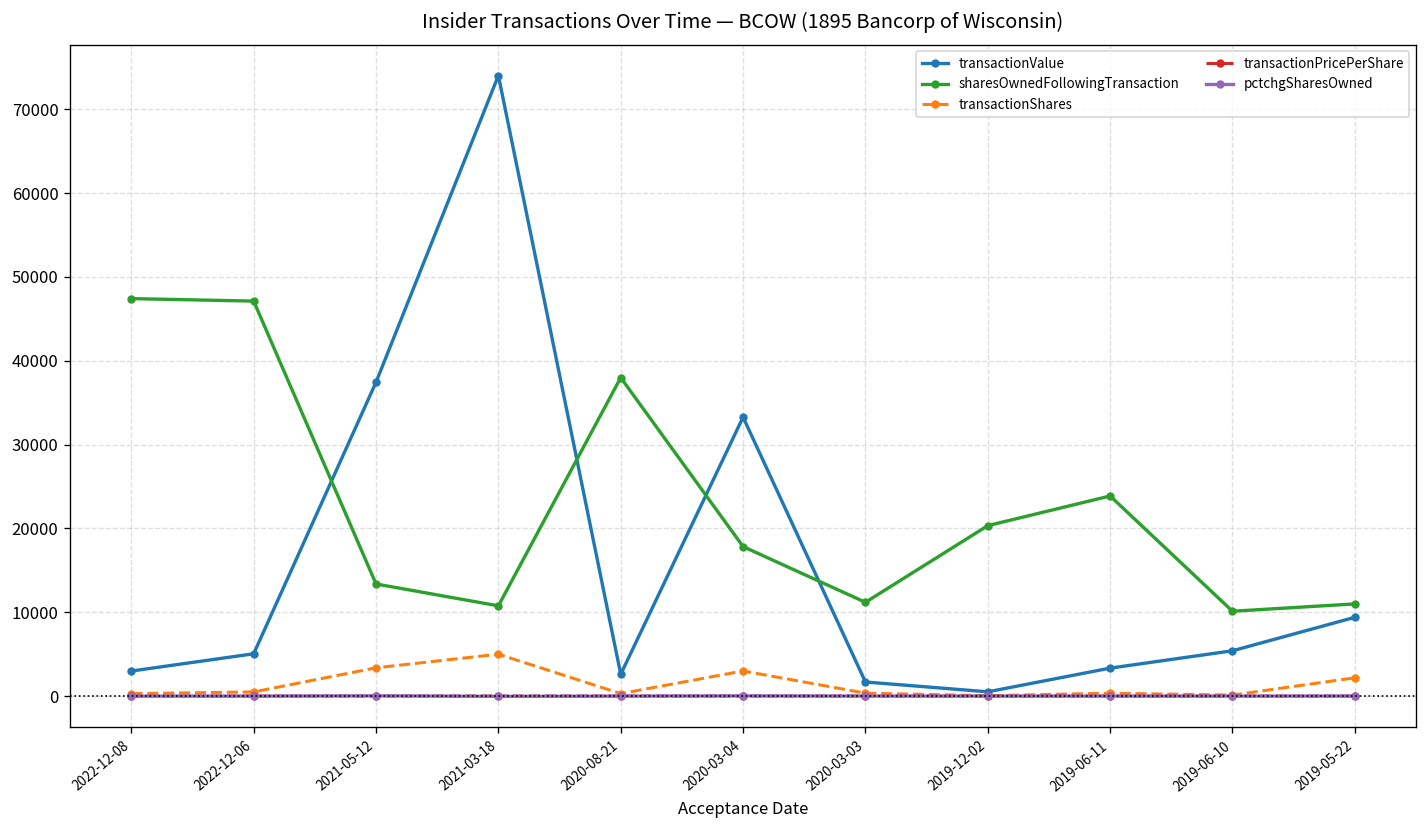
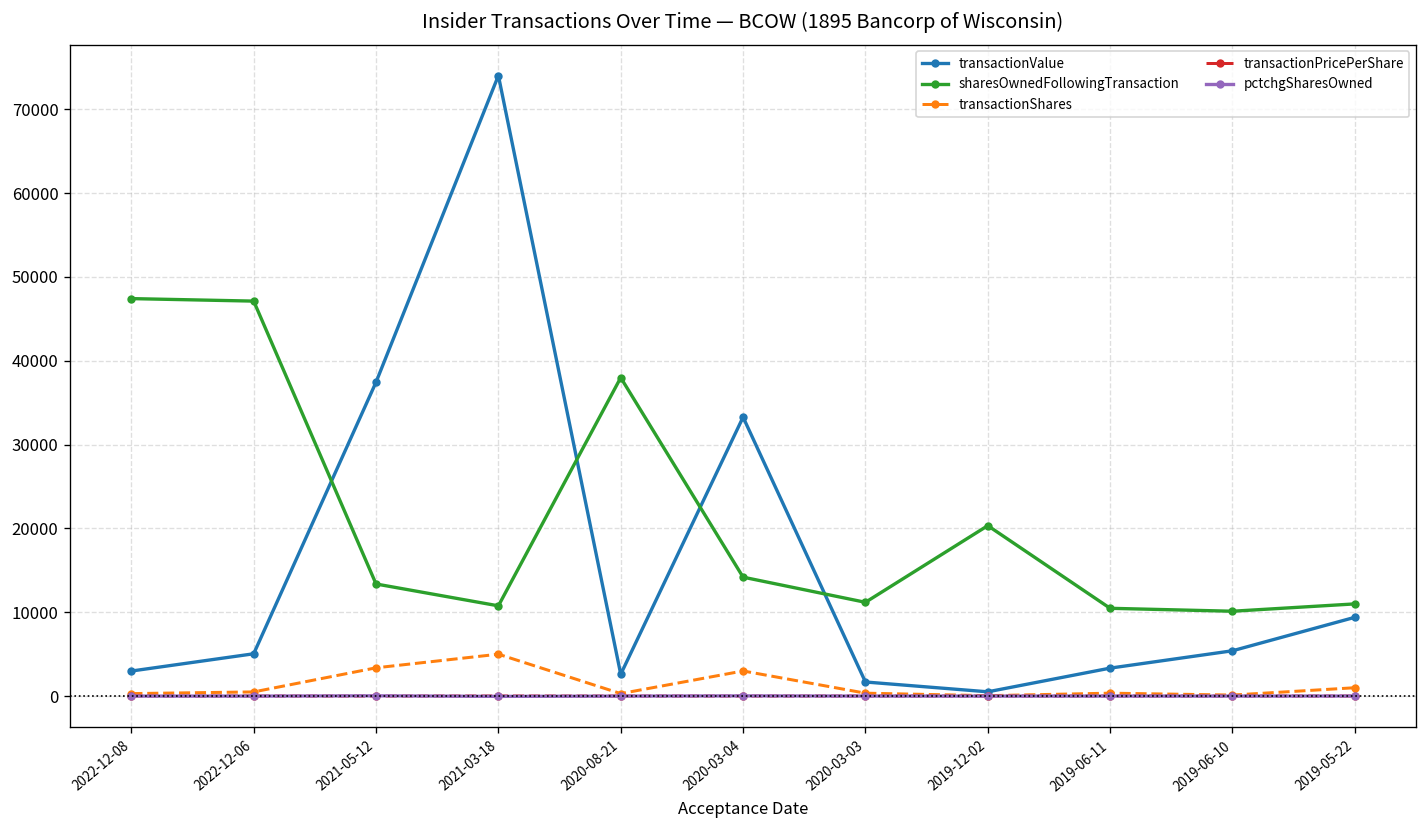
sharesOwnedFollowingTransaction, 2020-03-04: 18000 -> 14000
sharesOwnedFollowingTransaction, 2019-06-11: 24000 -> 10000
transactionShares, 2019-05-22: 2000 -> 1000
